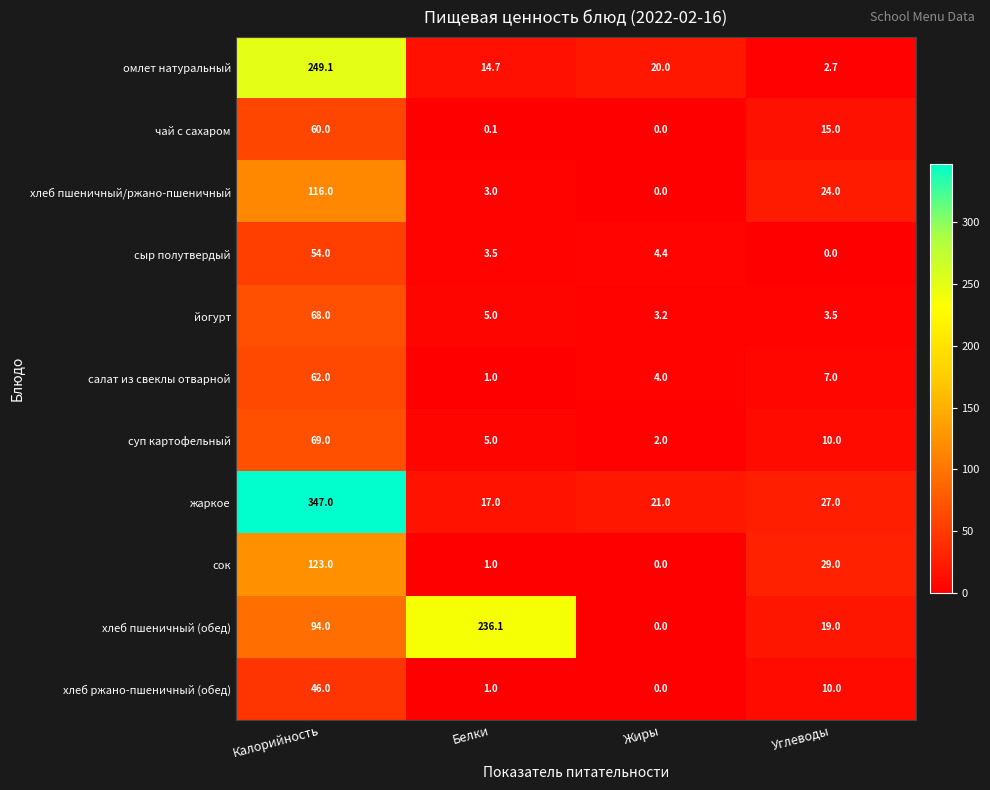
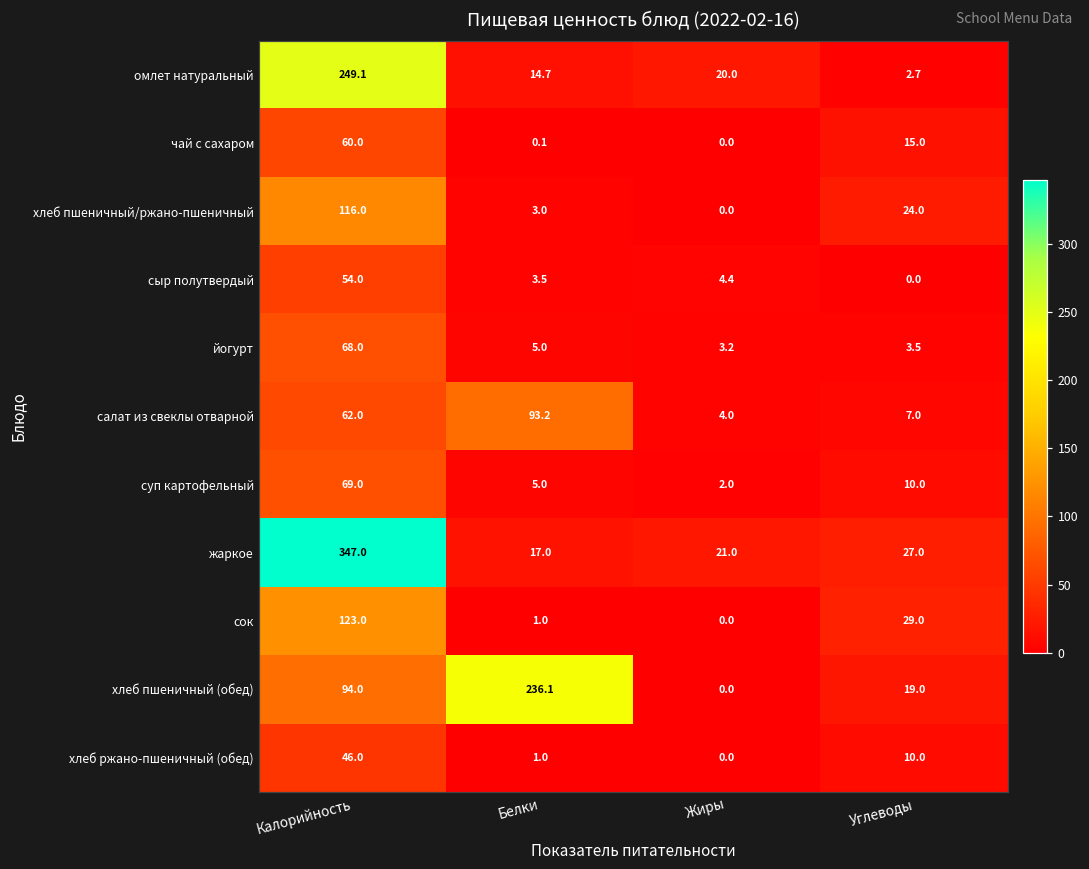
салат из свеклы отварной, Белки: 1.0 -> 93.2
